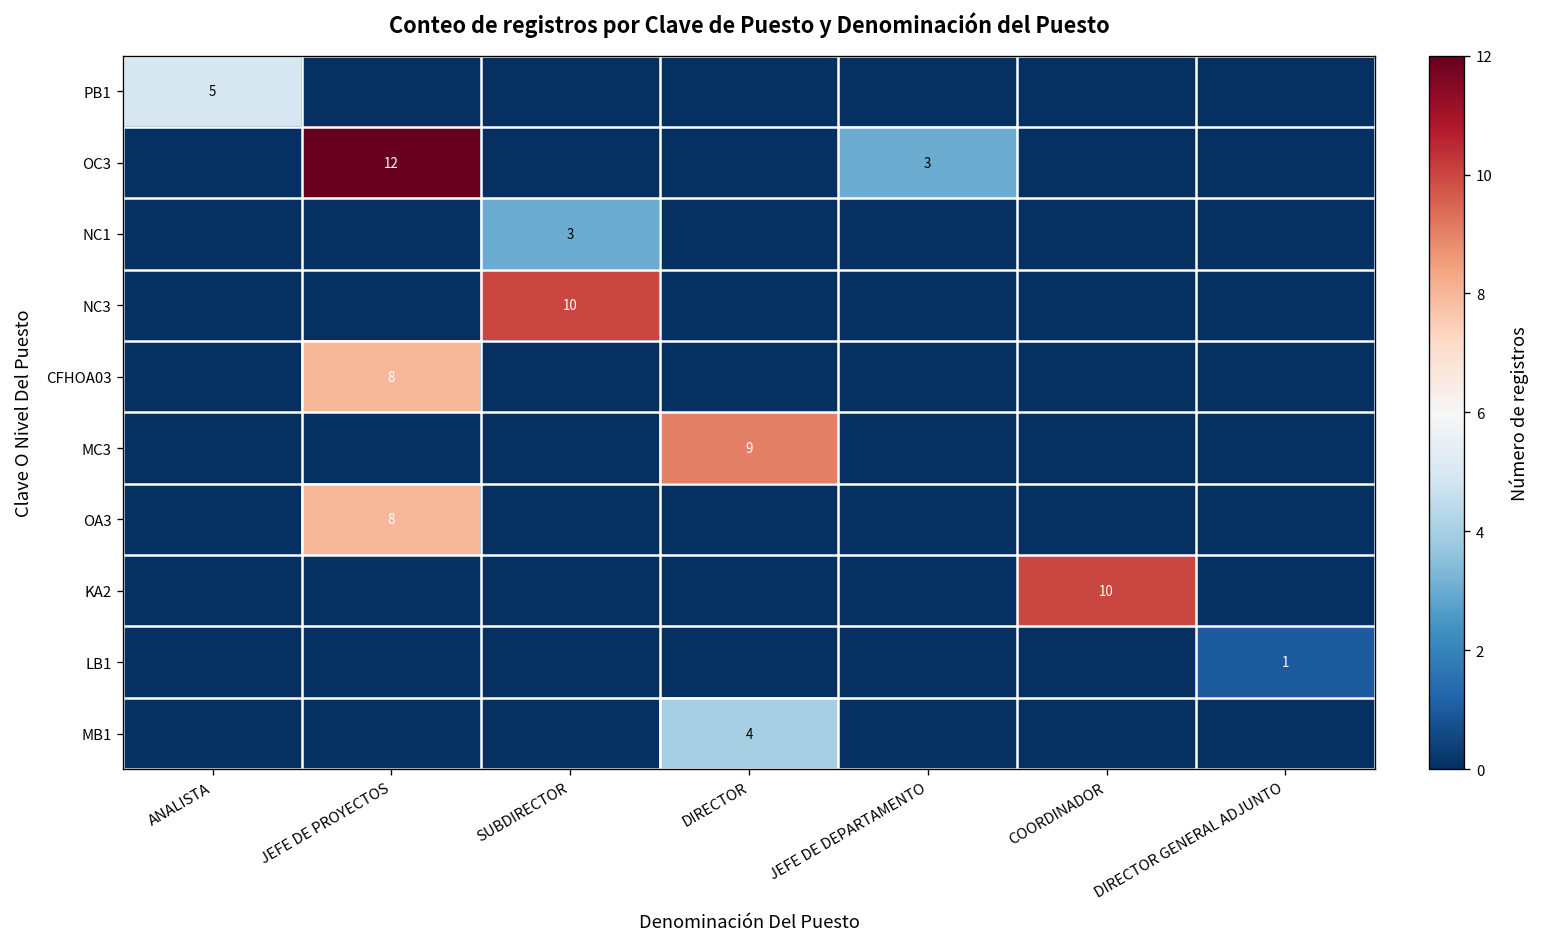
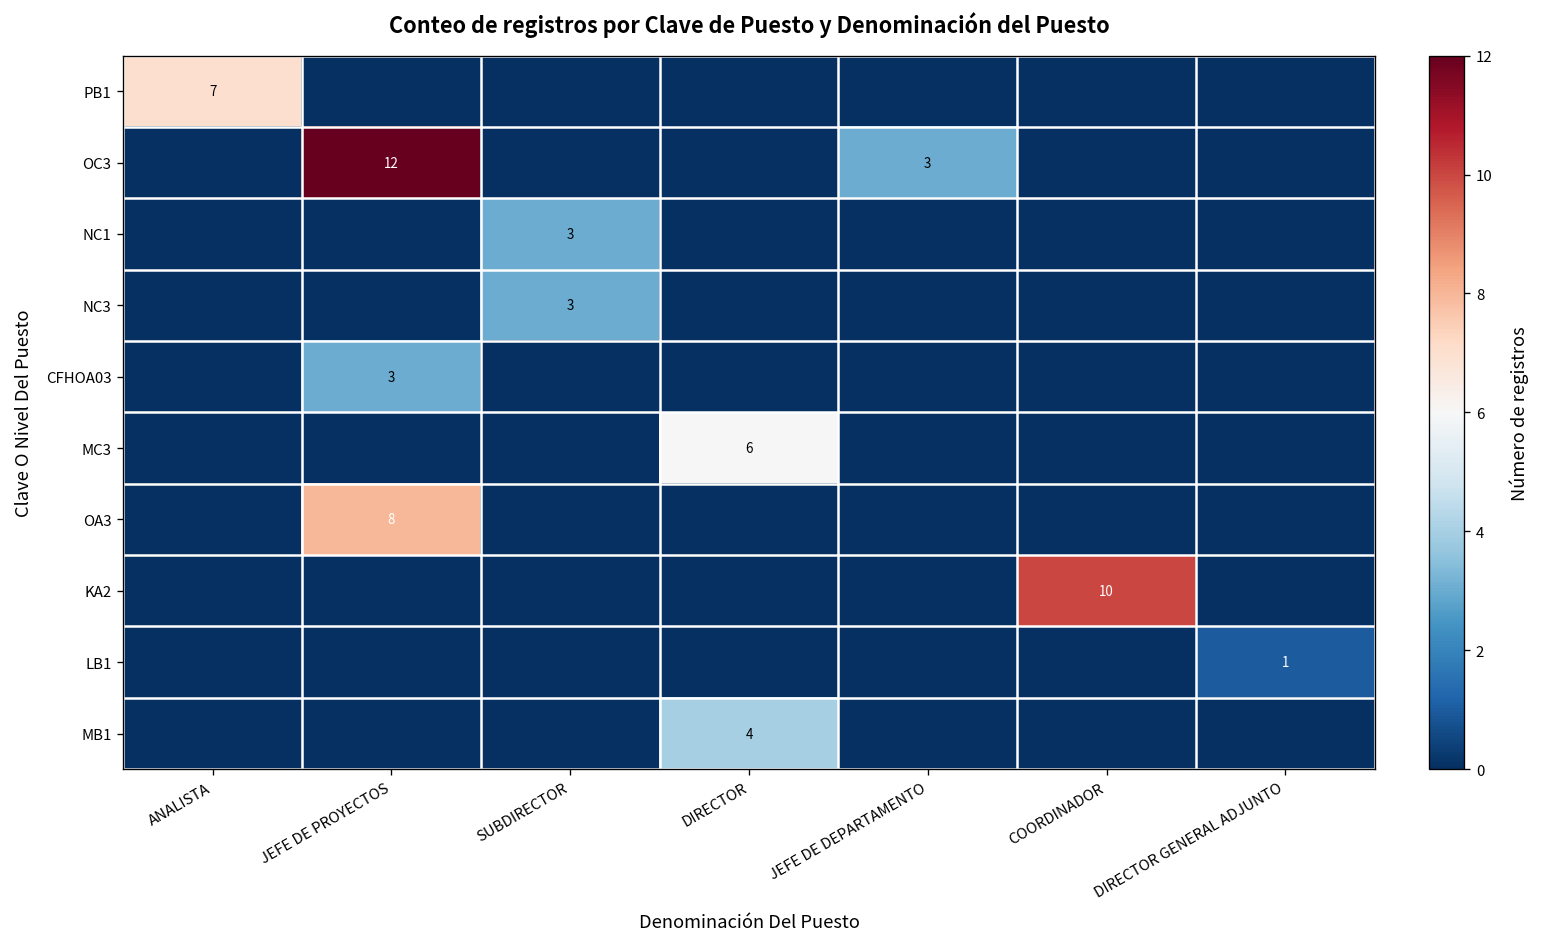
PB1, ANALISTA: 5 -> 7
NC3, SUBDIRECTOR: 10 -> 3
CFHOA03, JEFE DE PROYECTOS: 8 -> 3
MC3, DIRECTOR: 9 -> 6
